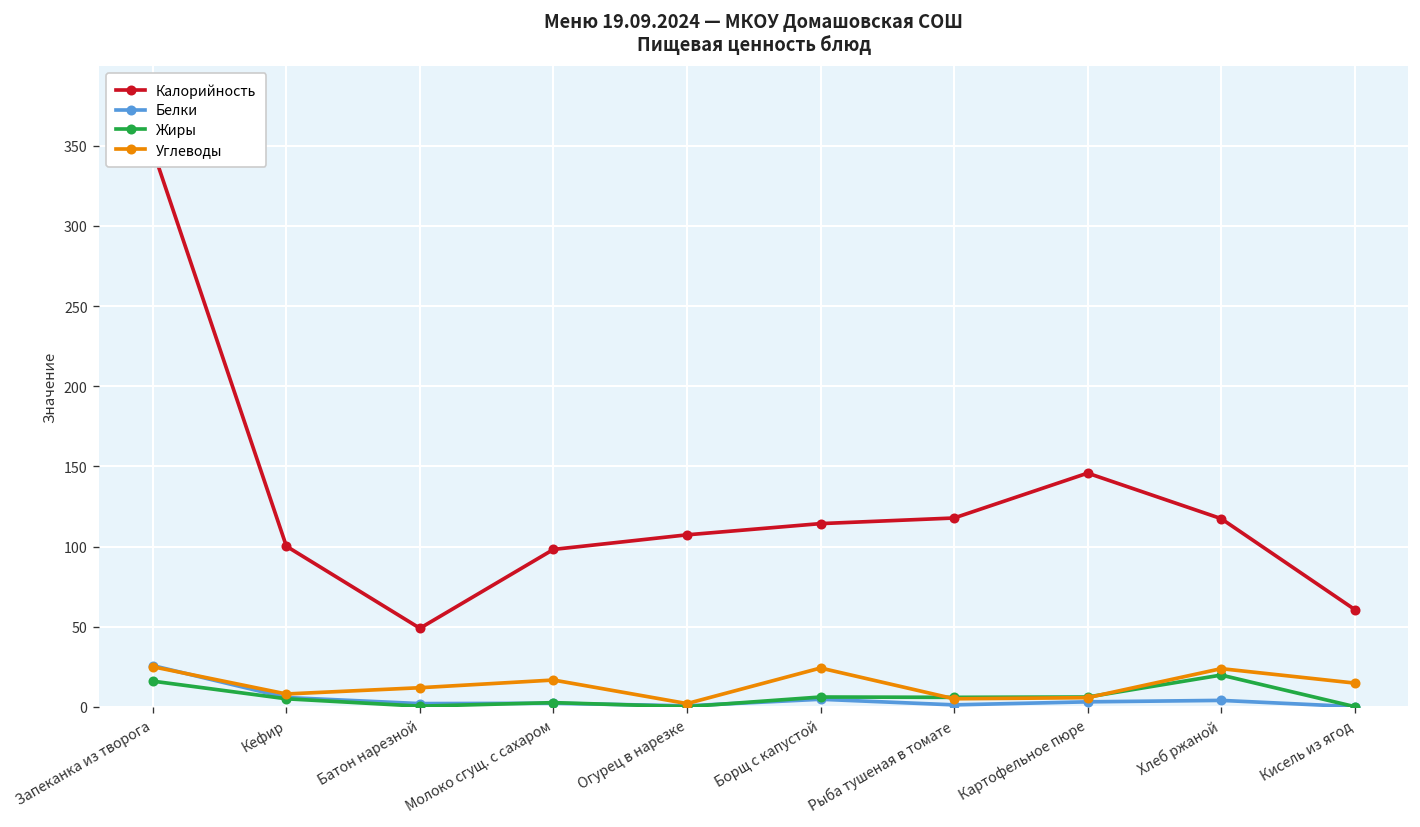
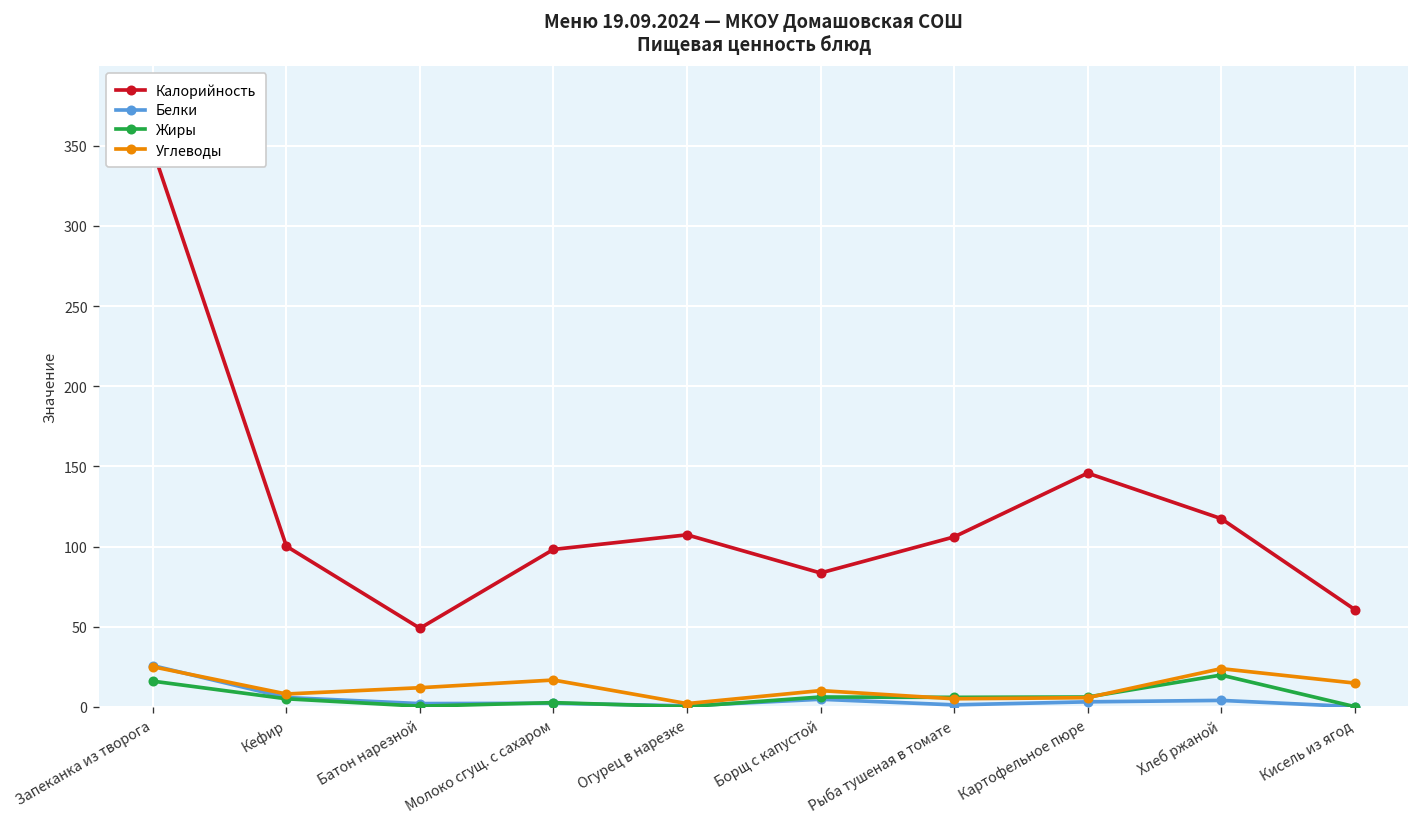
Калорийность, Борщ с капустой: 114 -> 84
Углеводы, Борщ с капустой: 24 -> 10
Калорийность, Рыба тушеная в томате: 118 -> 106
